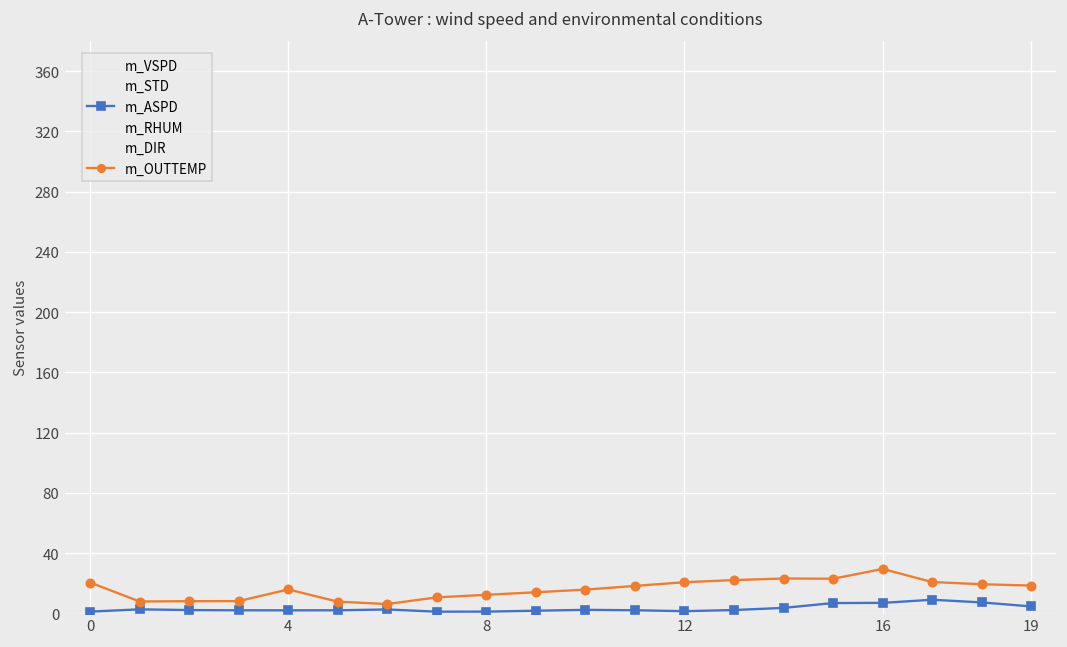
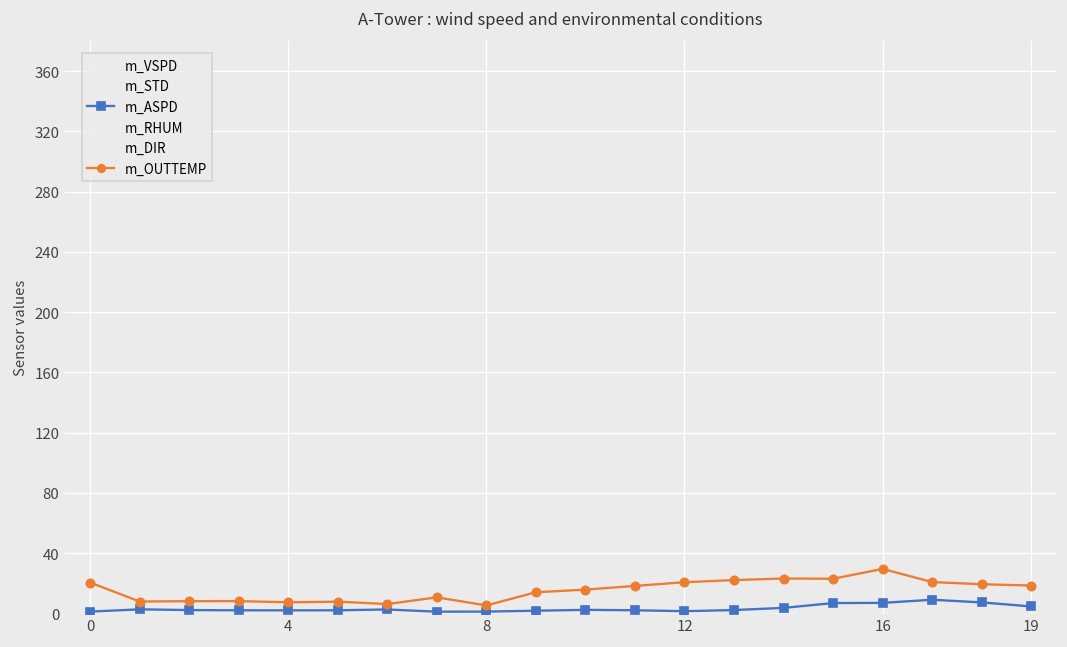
m_OUTTEMP, 4: 16 -> 7
m_OUTTEMP, 8: 12 -> 5
